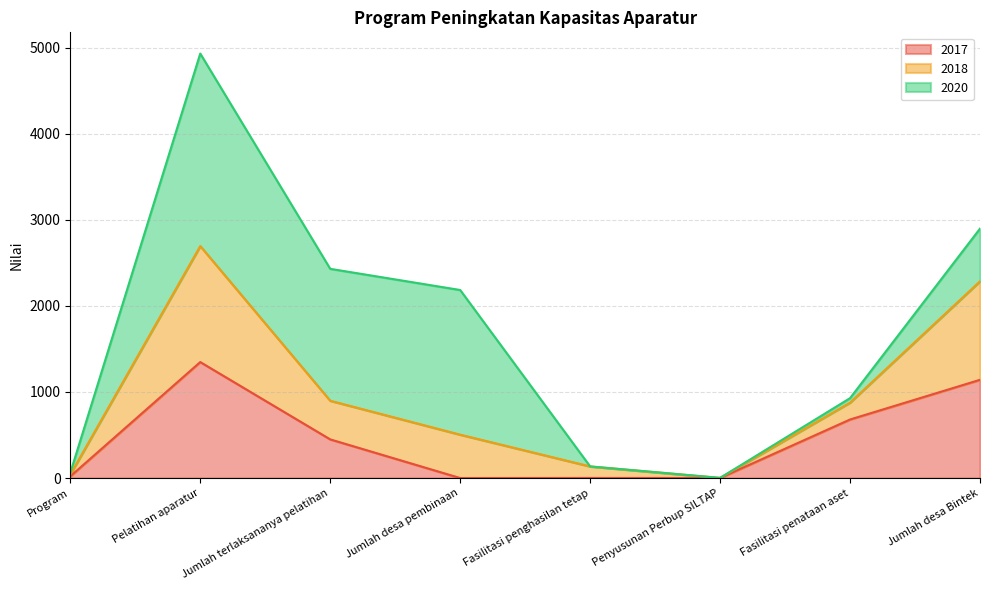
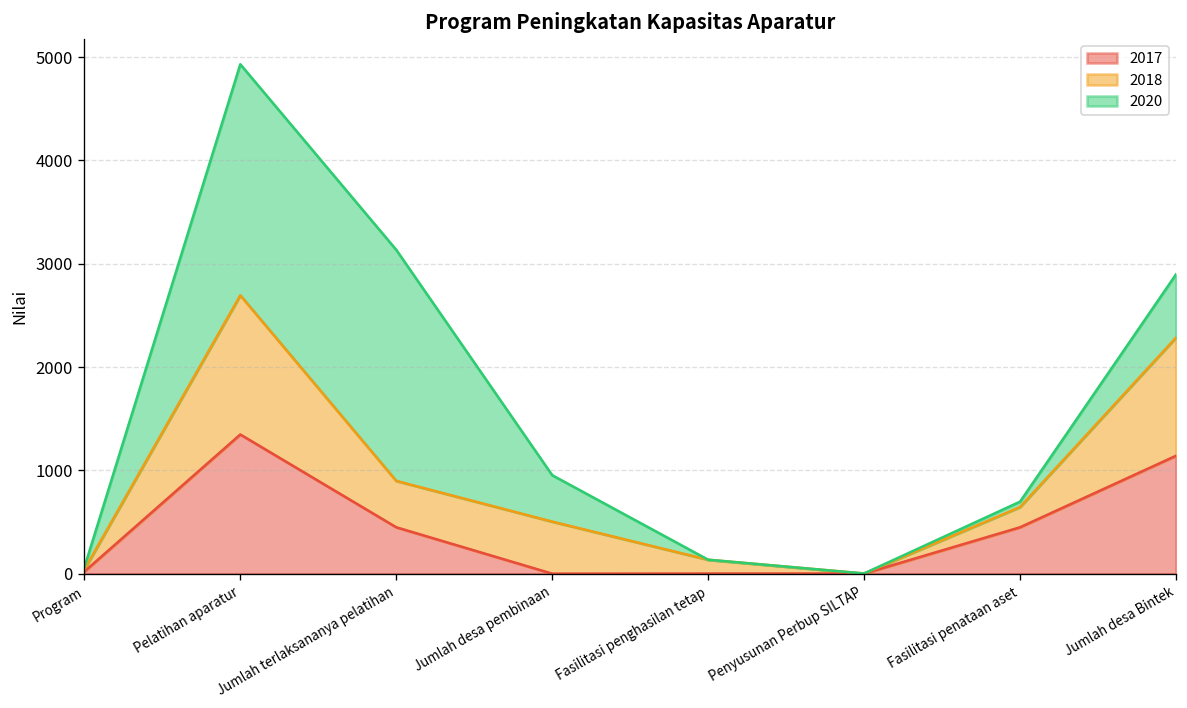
2020, Jumlah terlaksananya pelatihan: 1500 -> 2200
2020, Jumlah desa pembinaan: 1700 -> 400
2017, Fasilitasi penataan aset: 700 -> 400
